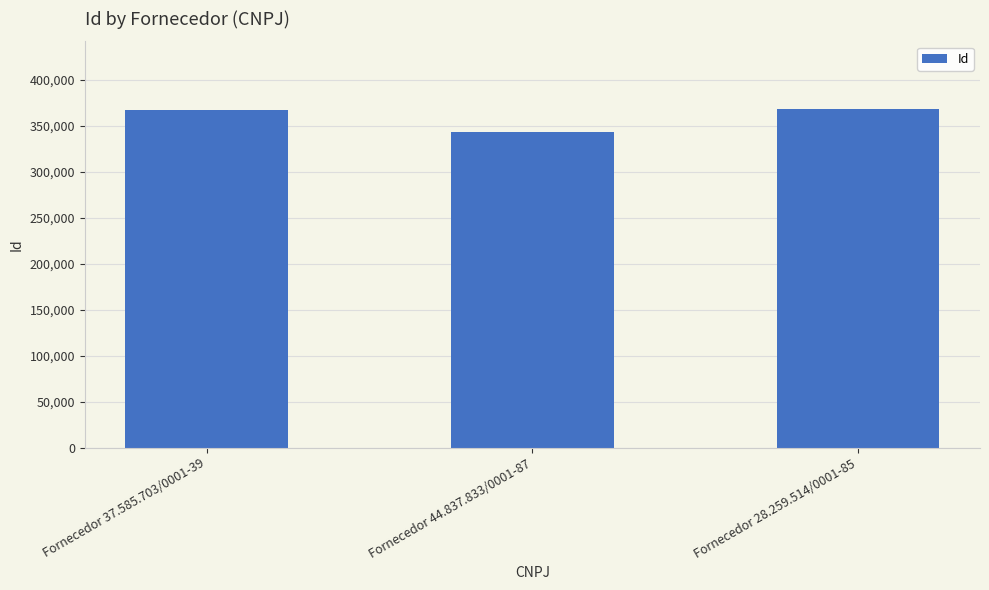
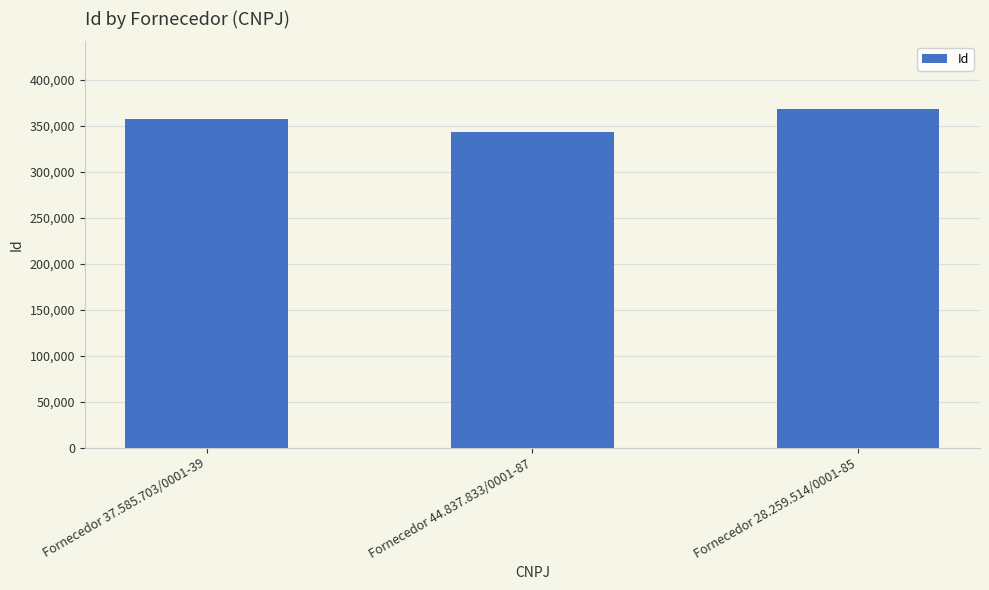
Fornecedor 37.585.703/0001-39: 370,000 -> 360,000
